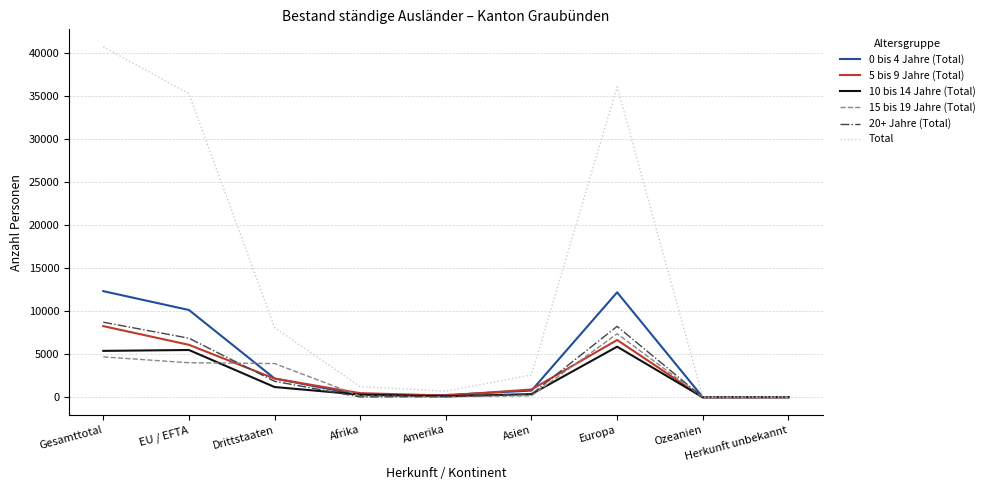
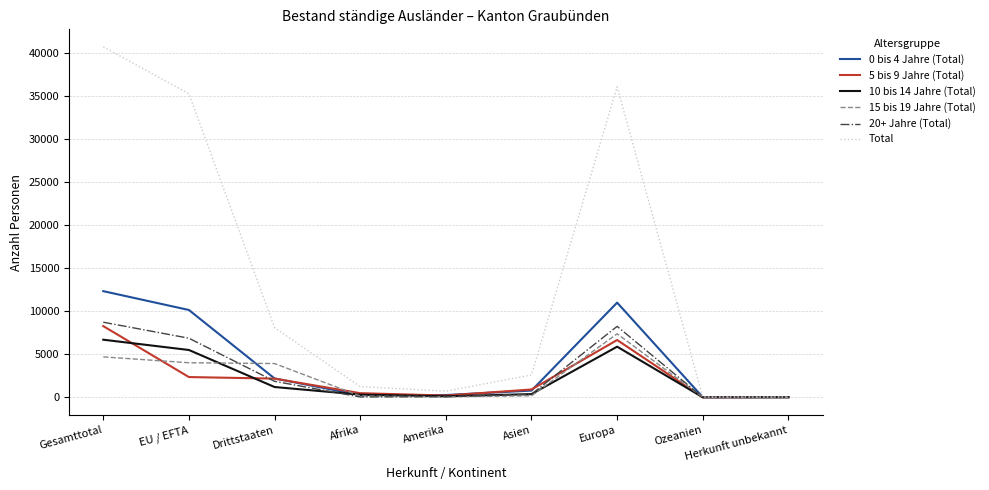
10 bis 14 Jahre (Total), Gesamttotal: 5000 -> 7000
5 bis 9 Jahre (Total), EU / EFTA: 6000 -> 2000
0 bis 4 Jahre (Total), Europa: 12000 -> 11000
